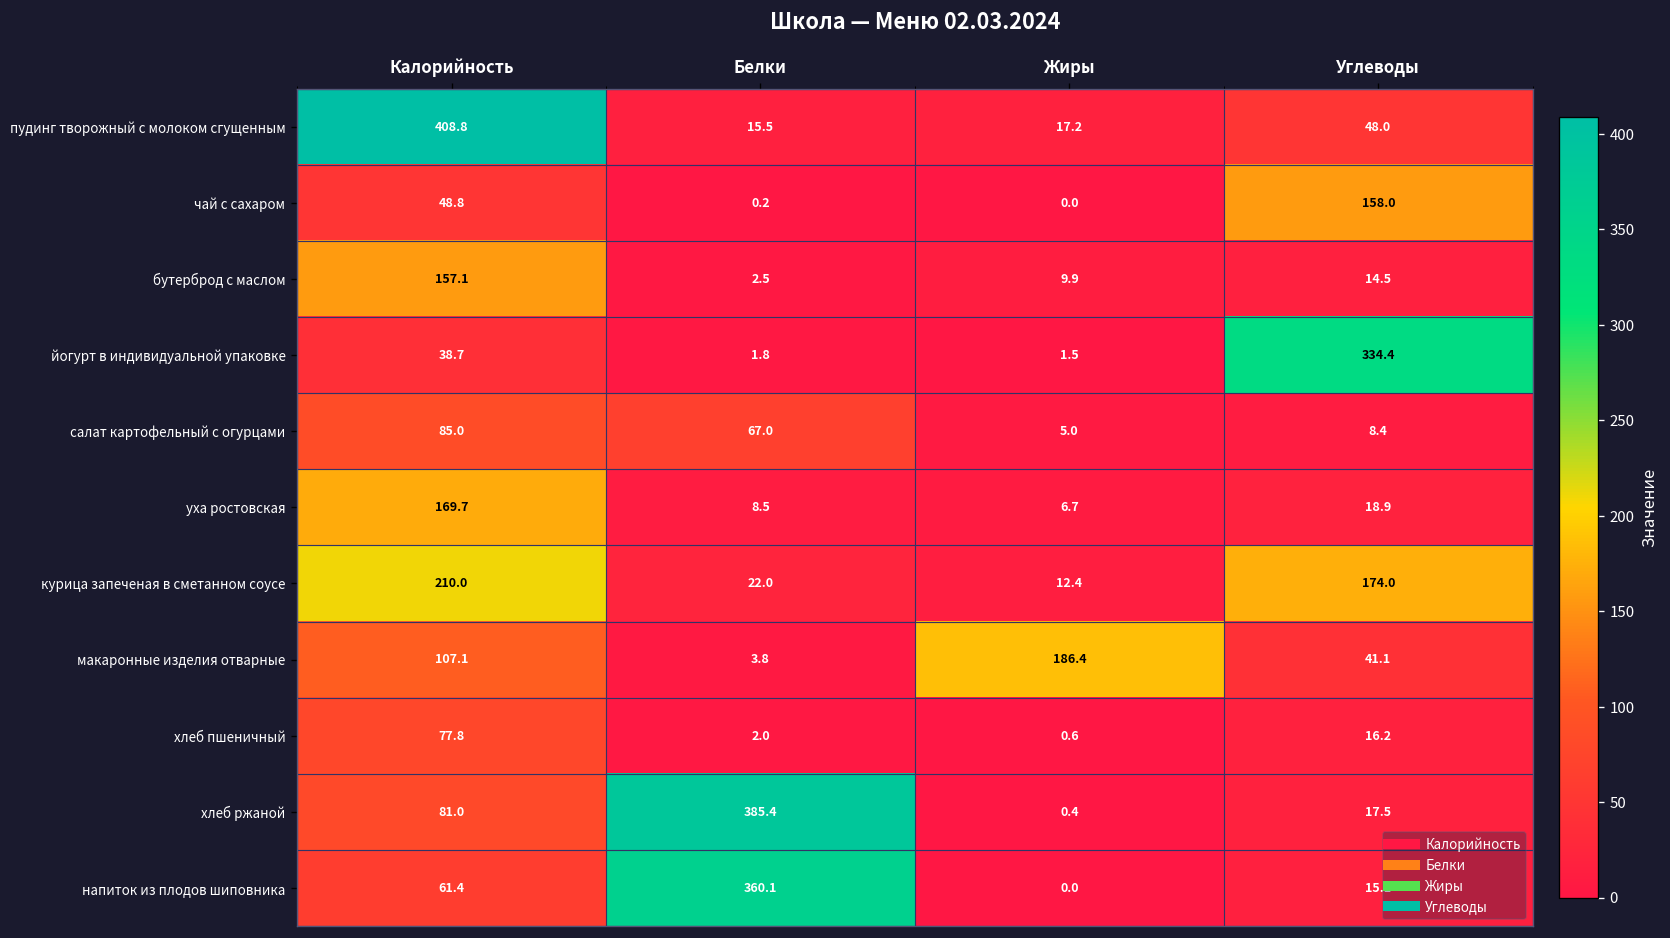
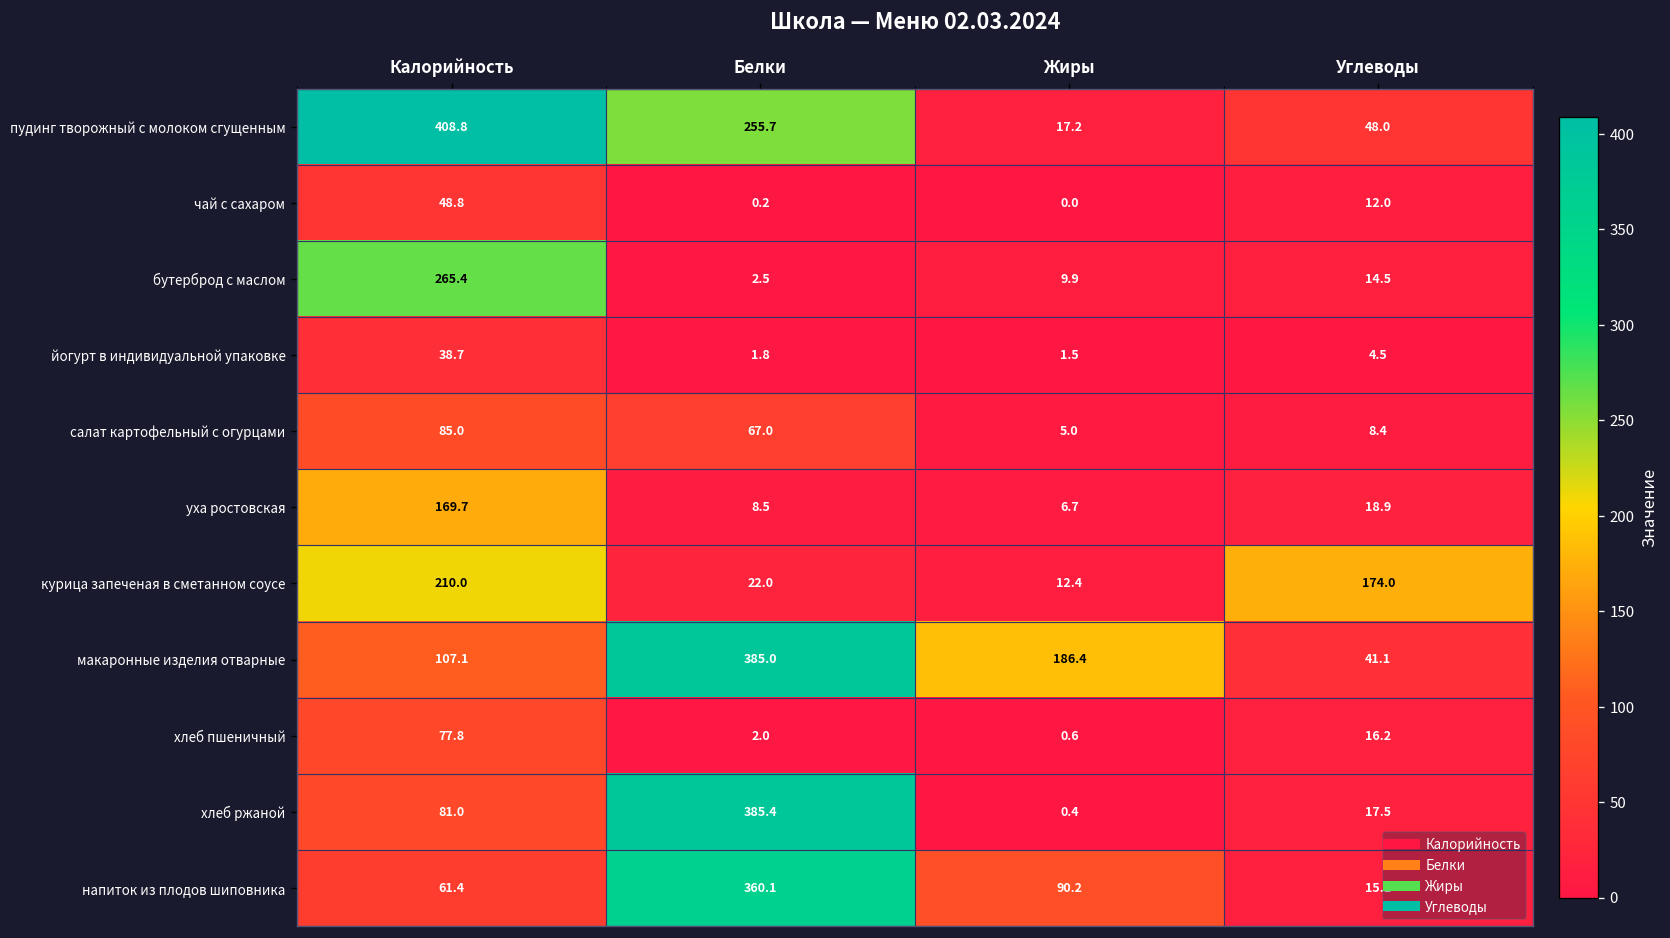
пудинг творожный с молоком сгущенным, Белки: 15.5 -> 255.7
чай с сахаром, Углеводы: 158.0 -> 12.0
бутерброд с маслом, Калорийность: 157.1 -> 265.4
йогурт в индивидуальной упаковке, Углеводы: 334.4 -> 4.5
макаронные изделия отварные, Белки: 3.8 -> 385.0
напиток из плодов шиповника, Жиры: 0.0 -> 90.2
